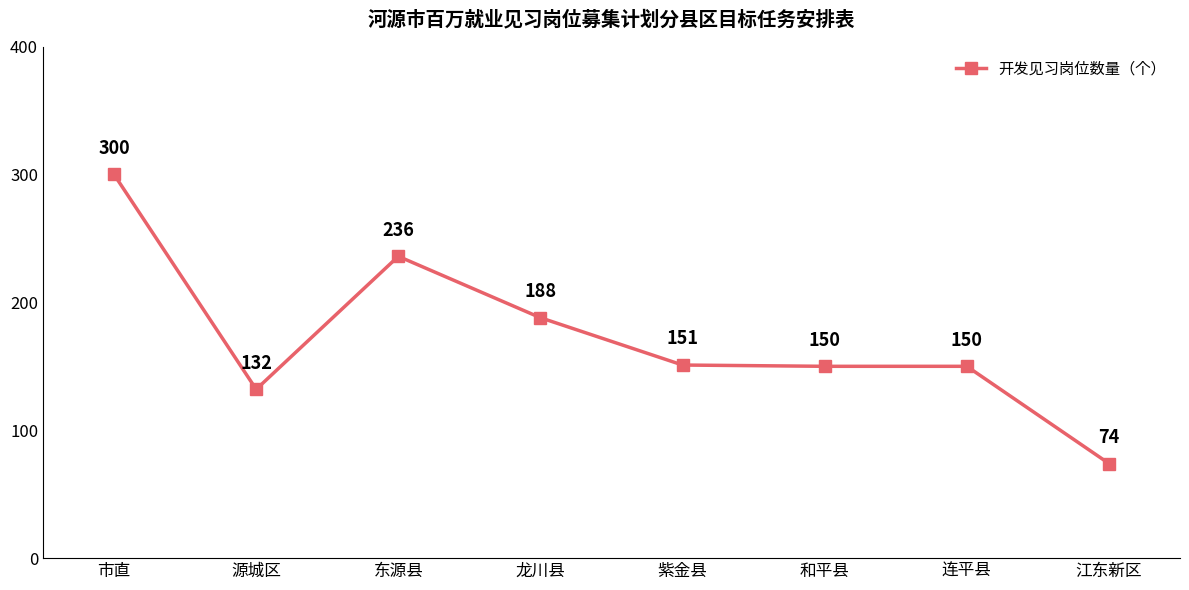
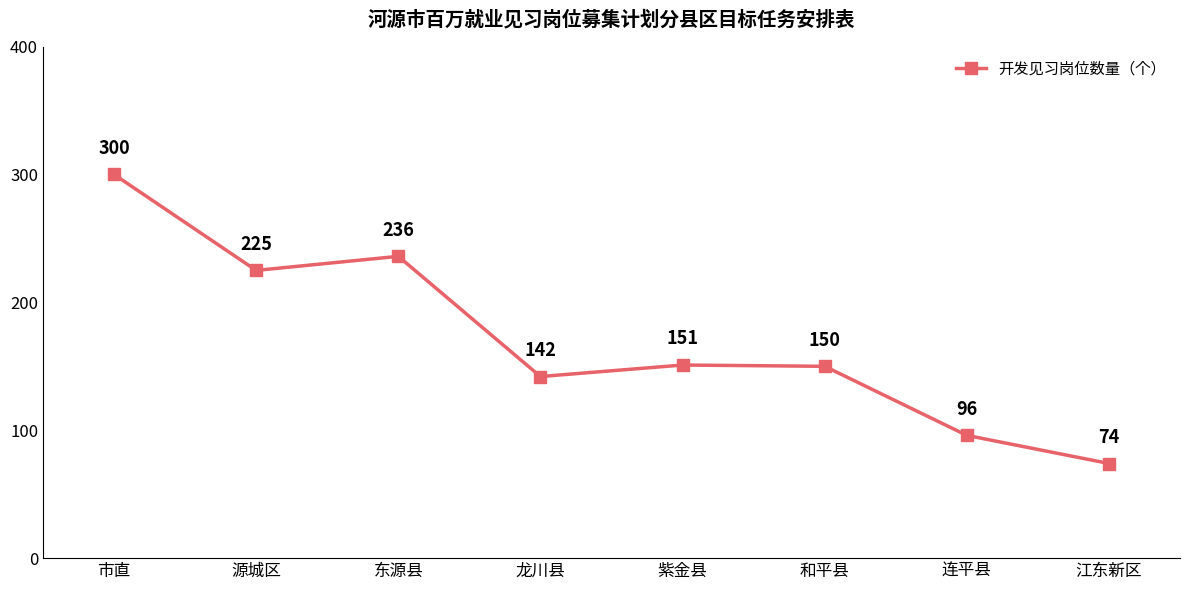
源城区: 132 -> 225
龙川县: 188 -> 142
连平县: 150 -> 96
